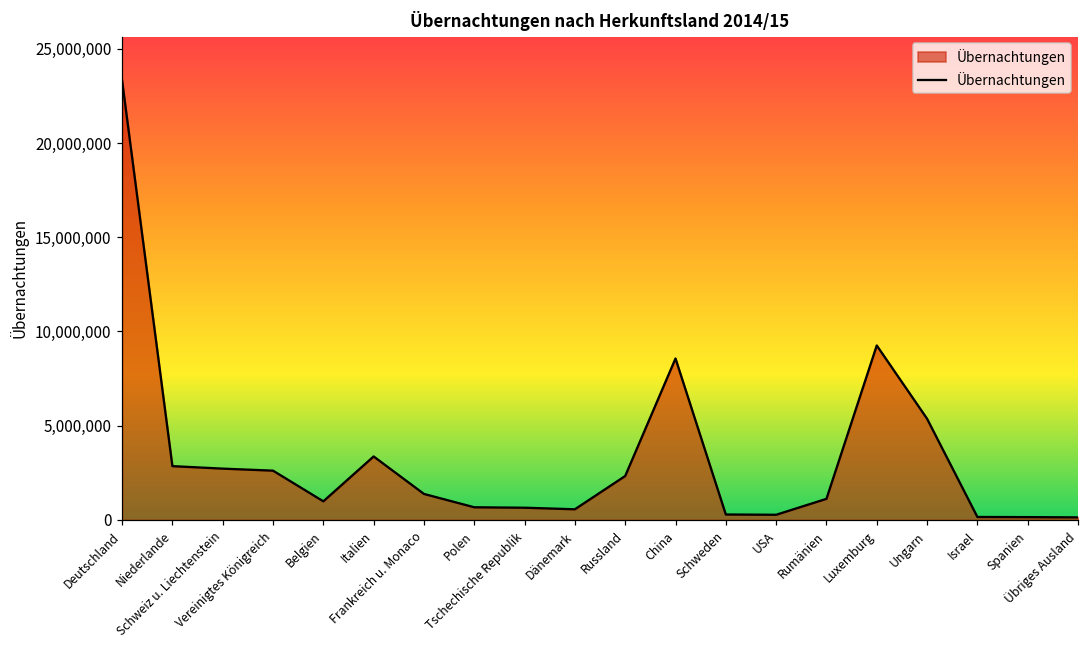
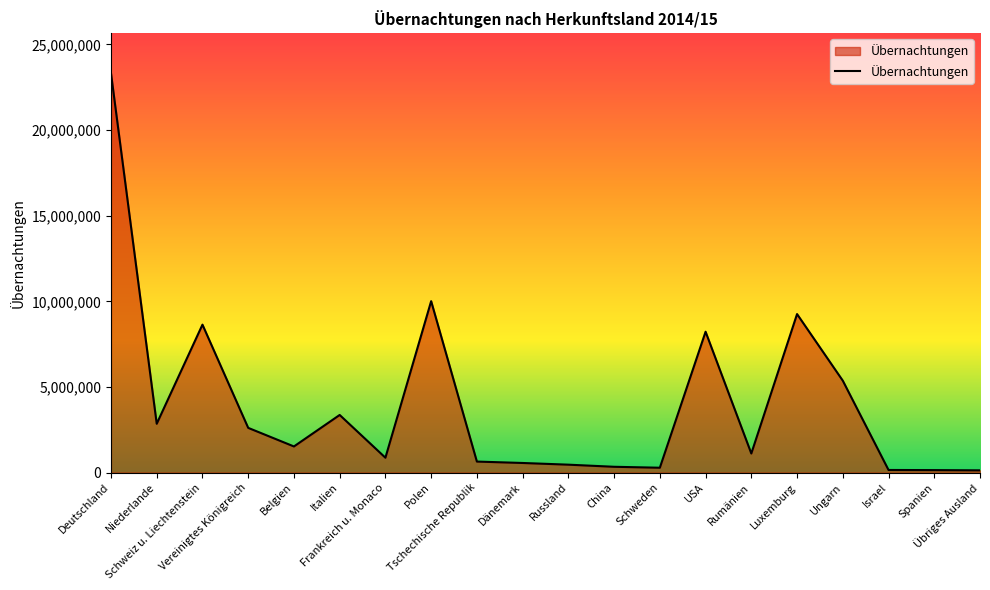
Schweiz u. Liechtenstein: 2,700,000 -> 8,600,000
Belgien: 1,000,000 -> 1,500,000
Frankreich u. Monaco: 1,400,000 -> 900,000
Polen: 700,000 -> 10,000,000
Russland: 2,300,000 -> 500,000
China: 8,600,000 -> 300,000
USA: 300,000 -> 8,200,000
